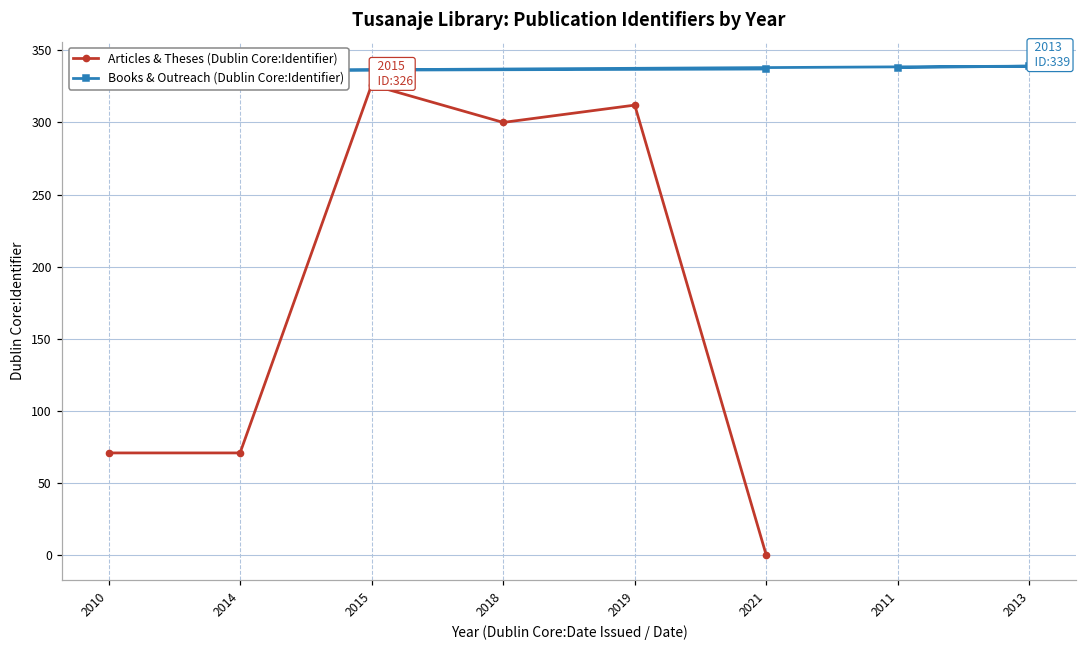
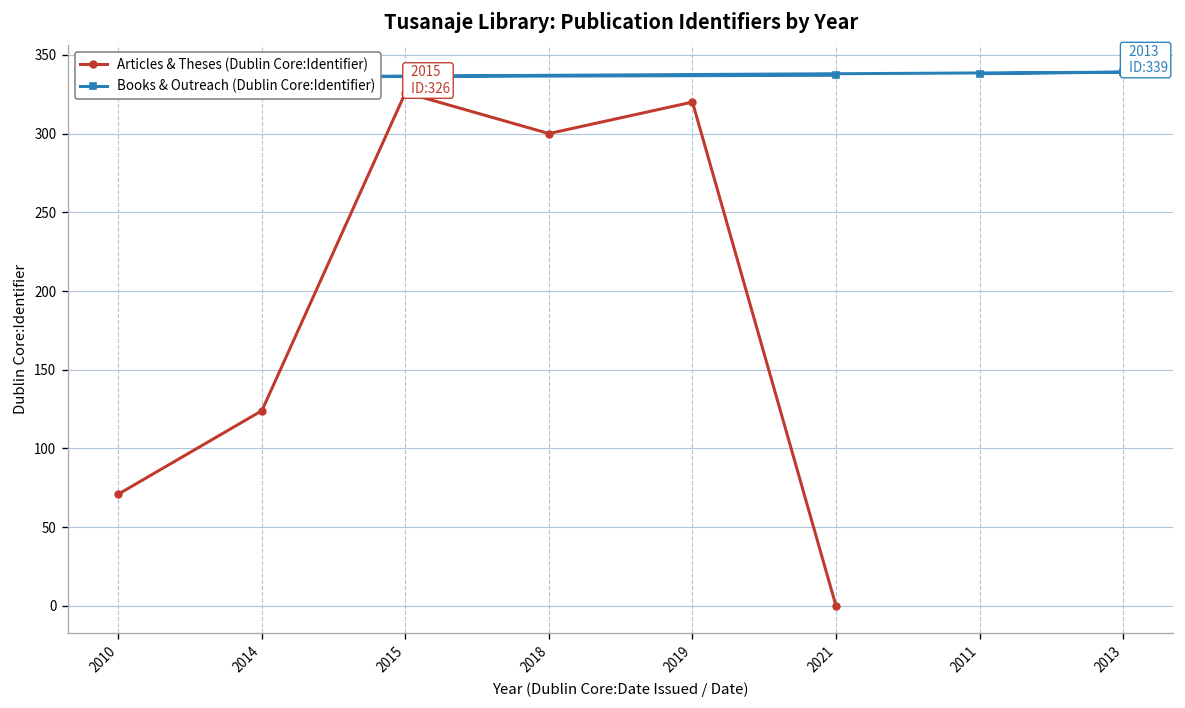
Articles & Theses (Dublin Core:Identifier), 2014: 71 -> 124
Articles & Theses (Dublin Core:Identifier), 2019: 312 -> 320
